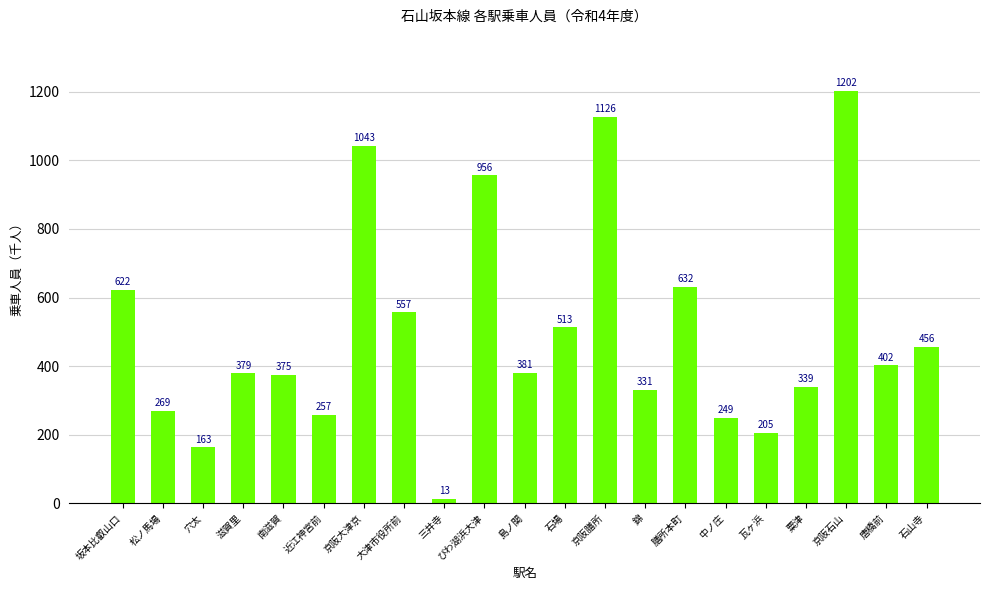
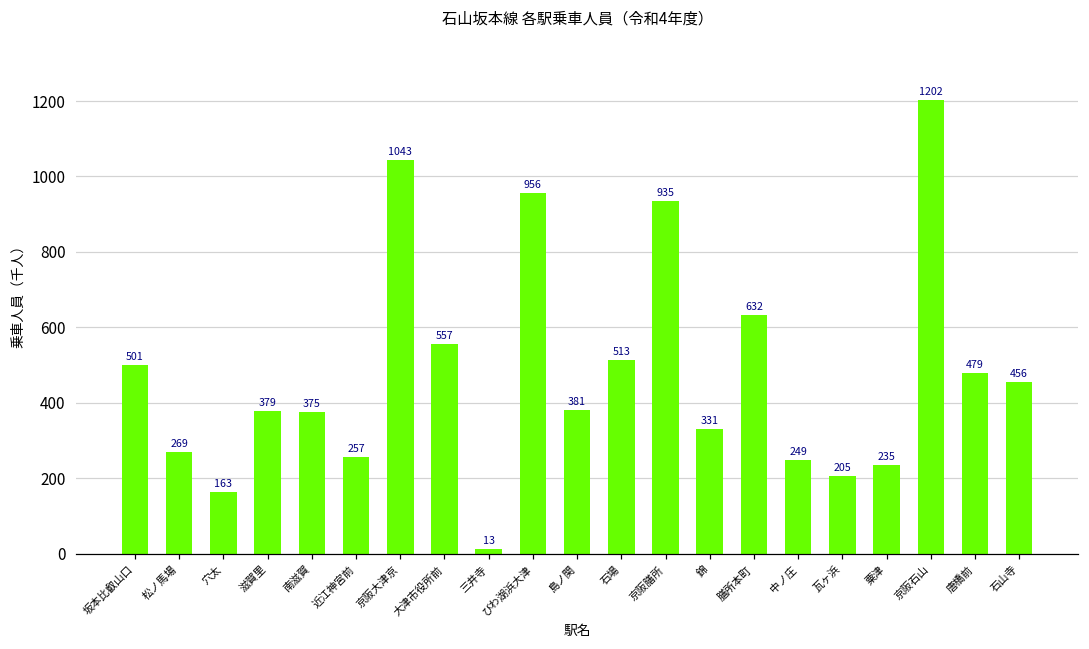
坂本比叡山口: 622 -> 501
京阪膳所: 1126 -> 935
粟津: 339 -> 235
唐橋前: 402 -> 479
